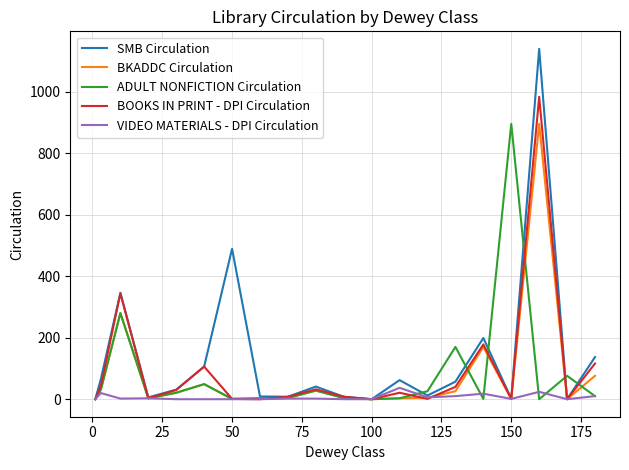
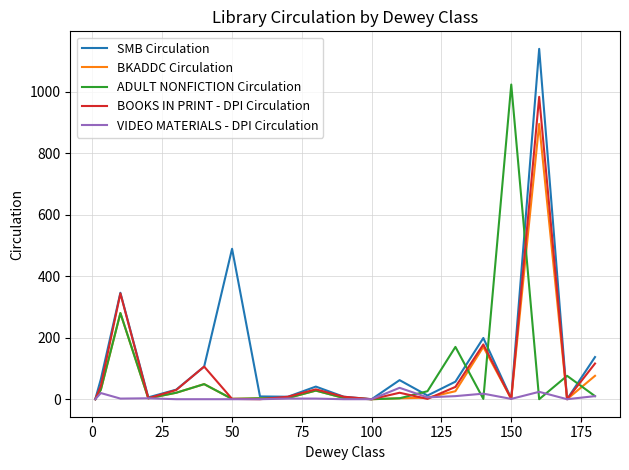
ADULT NONFICTION Circulation, 150: 900 -> 1020
